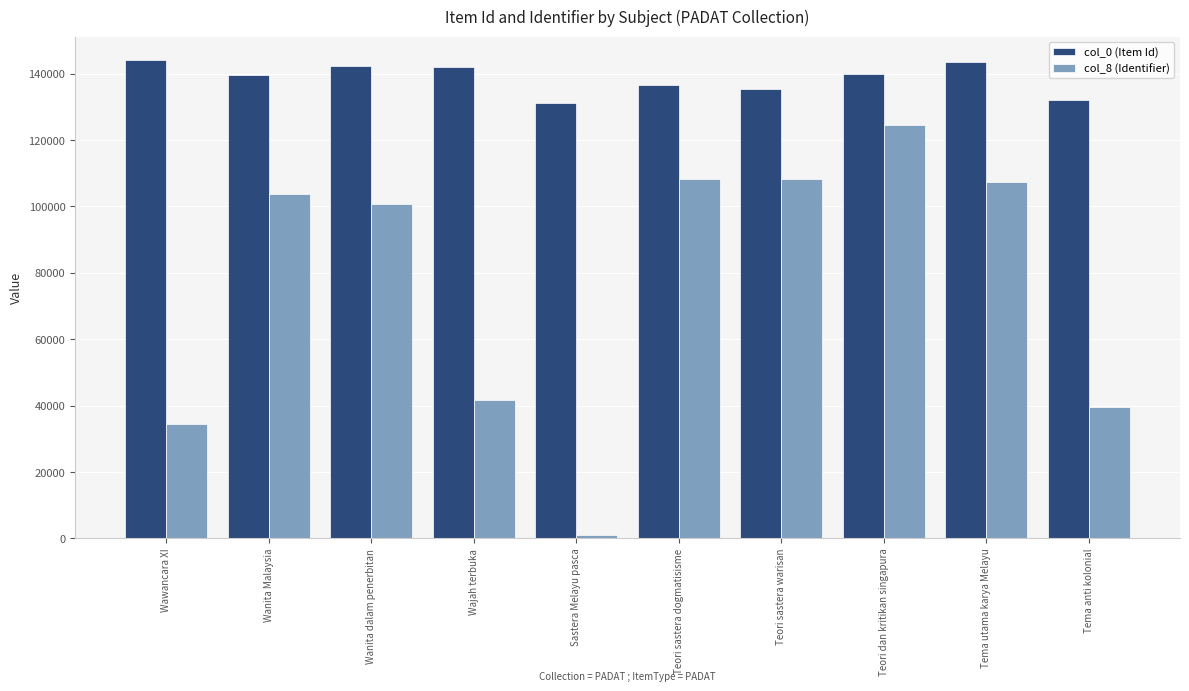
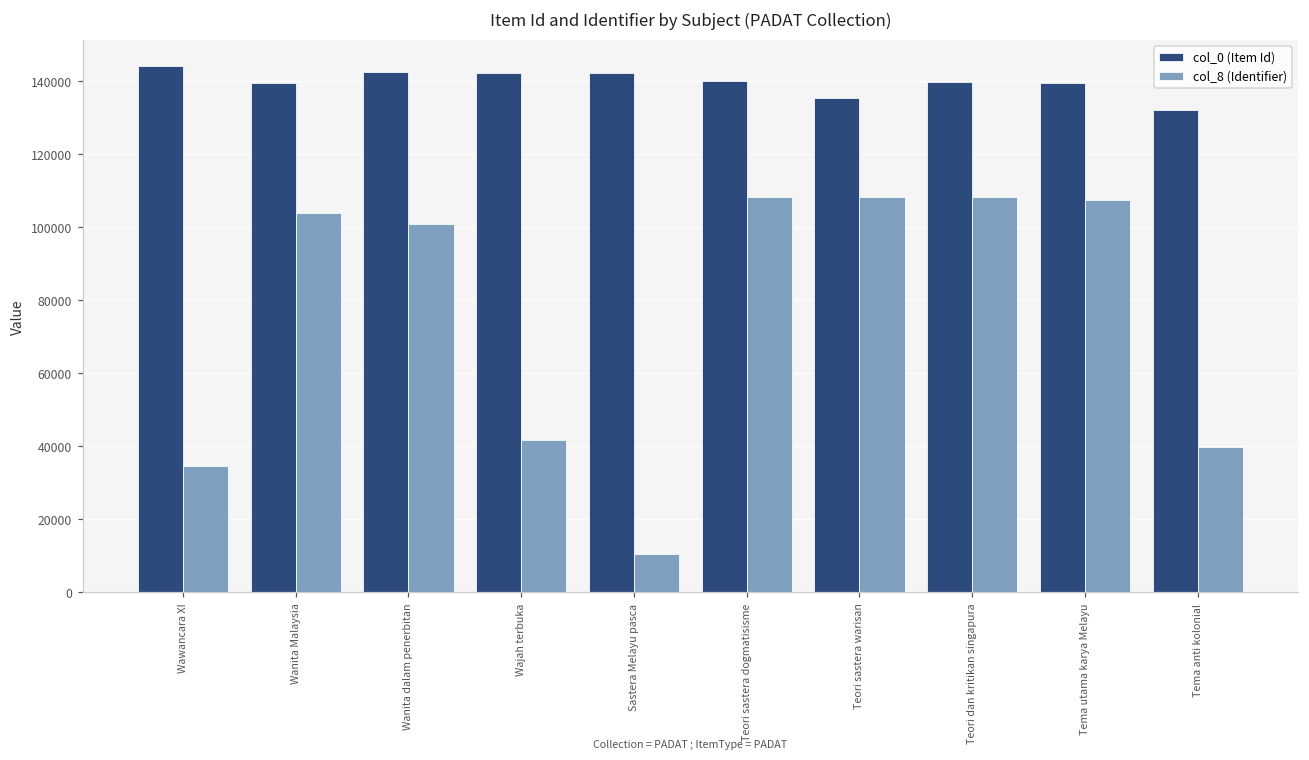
col_0 (Item Id), Sastera Melayu pasca: 131000 -> 142000
col_8 (Identifier), Sastera Melayu pasca: 1000 -> 10000
col_0 (Item Id), Teori sastera dogmatisisme: 137000 -> 140000
col_8 (Identifier), Teori dan kritikan singapura: 124000 -> 108000
col_0 (Item Id), Tema utama karya Melayu: 143000 -> 139000
